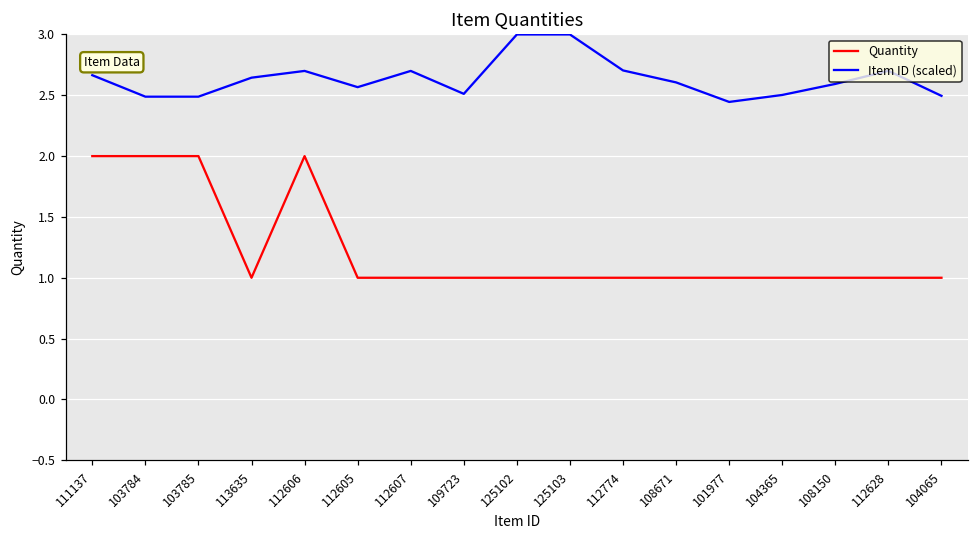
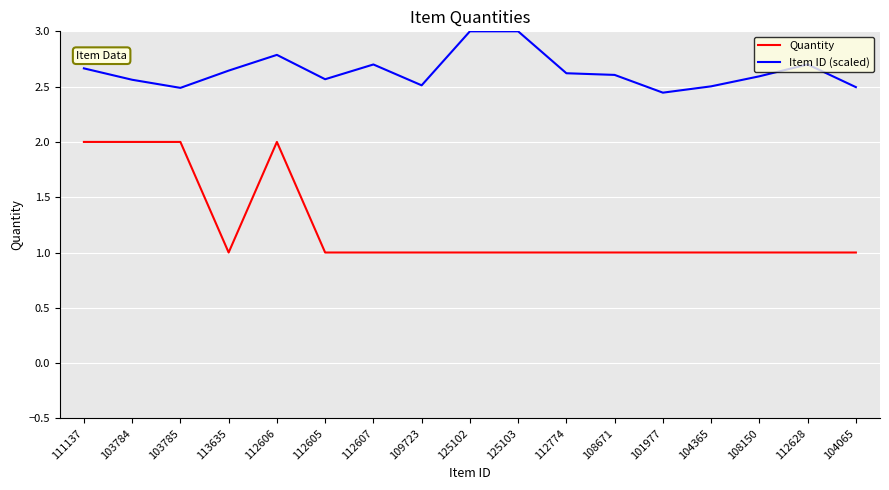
Item ID (scaled), 103784: 2.49 -> 2.56
Item ID (scaled), 112606: 2.70 -> 2.79
Item ID (scaled), 112774: 2.70 -> 2.62
